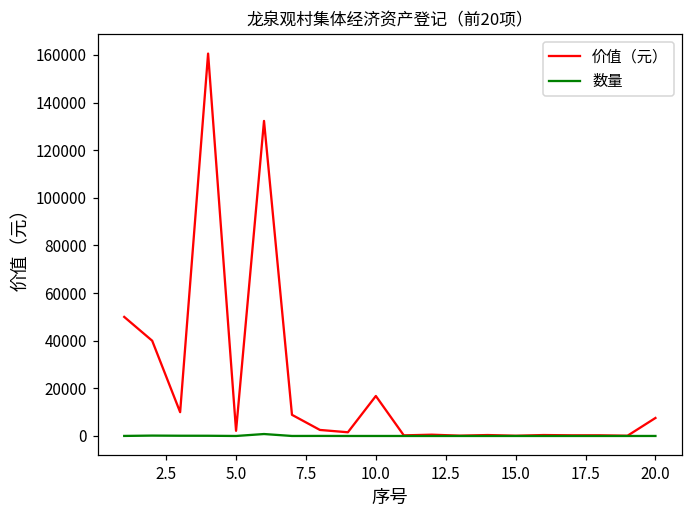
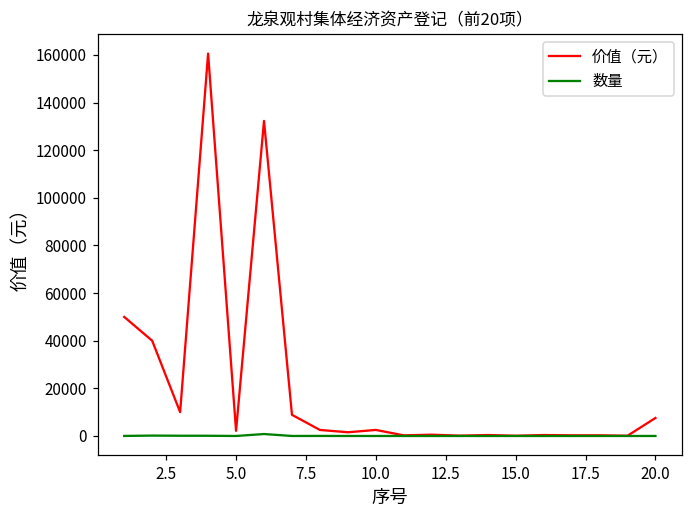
价值（元）, 10.0: 17000 -> 3000
